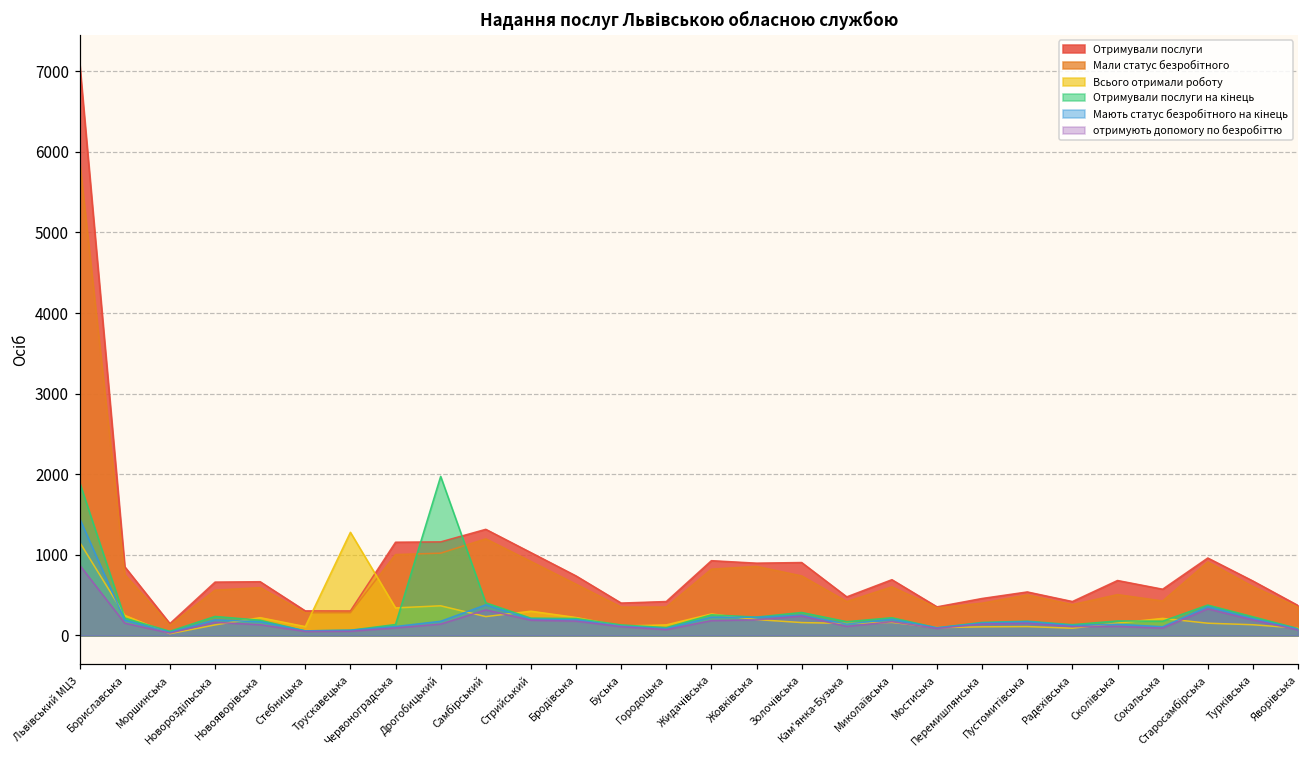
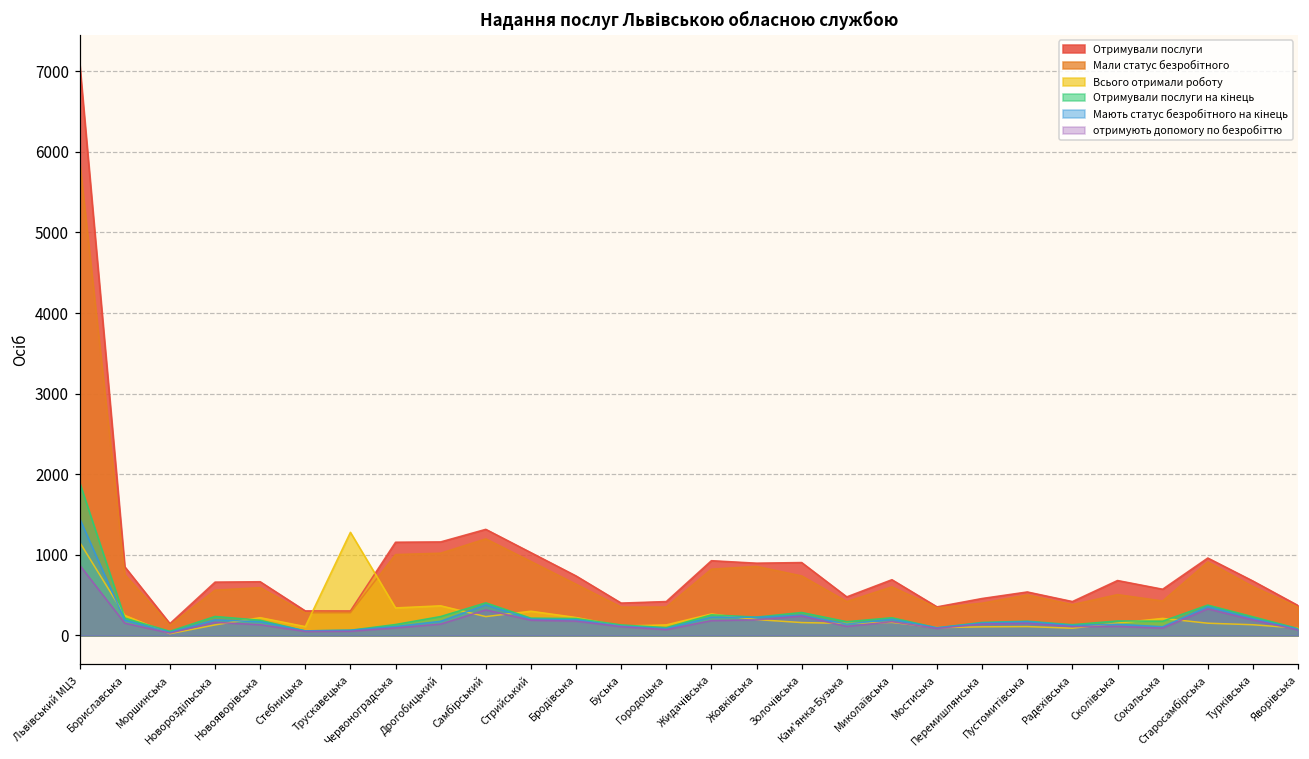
Отримували послуги на кінець, Дрогобицький: 2000 -> 200
